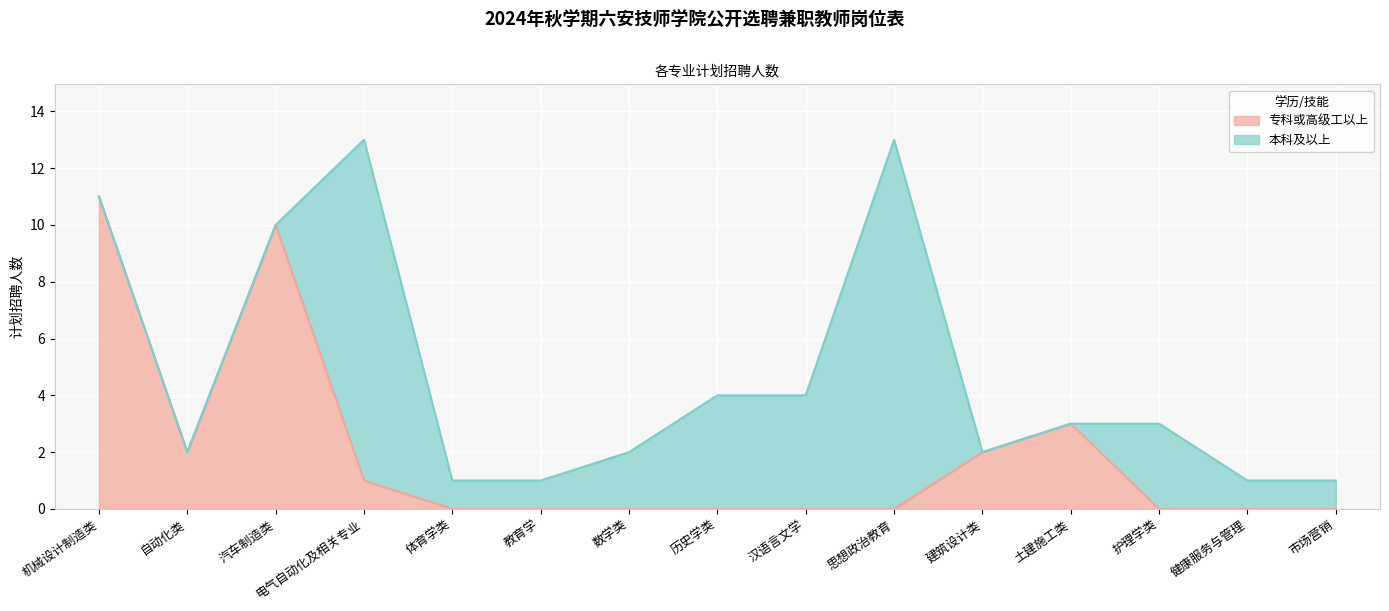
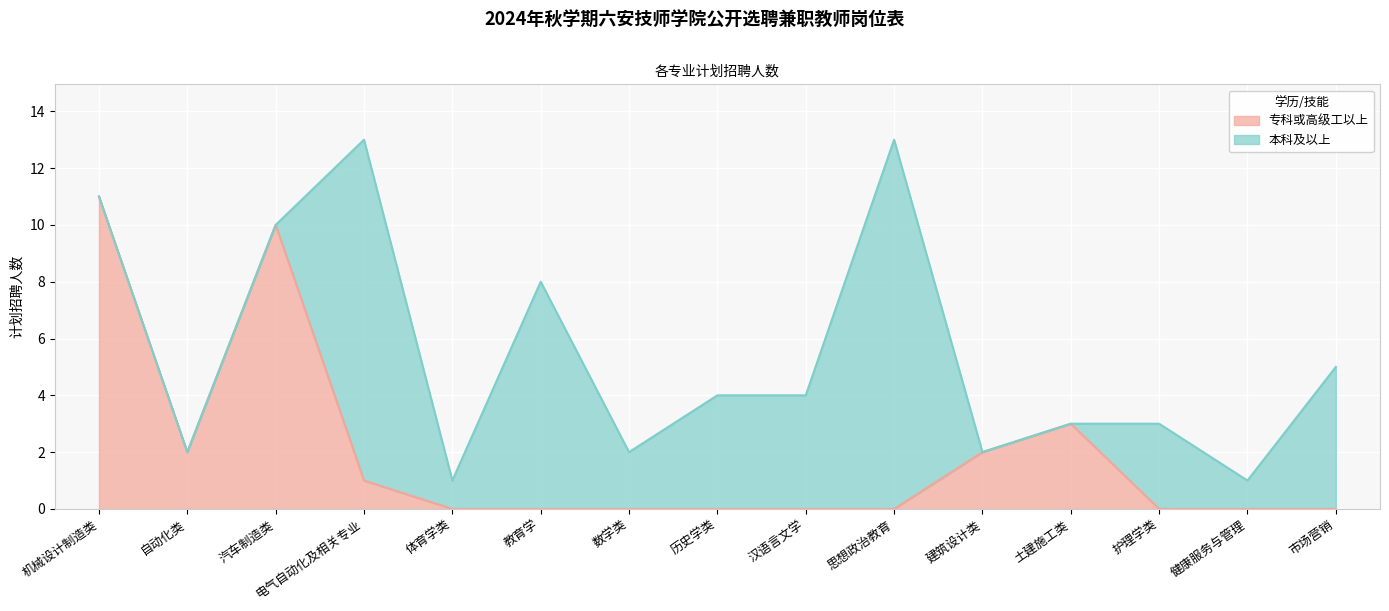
本科及以上, 教育学: 1 -> 8
本科及以上, 市场营销: 1 -> 5
